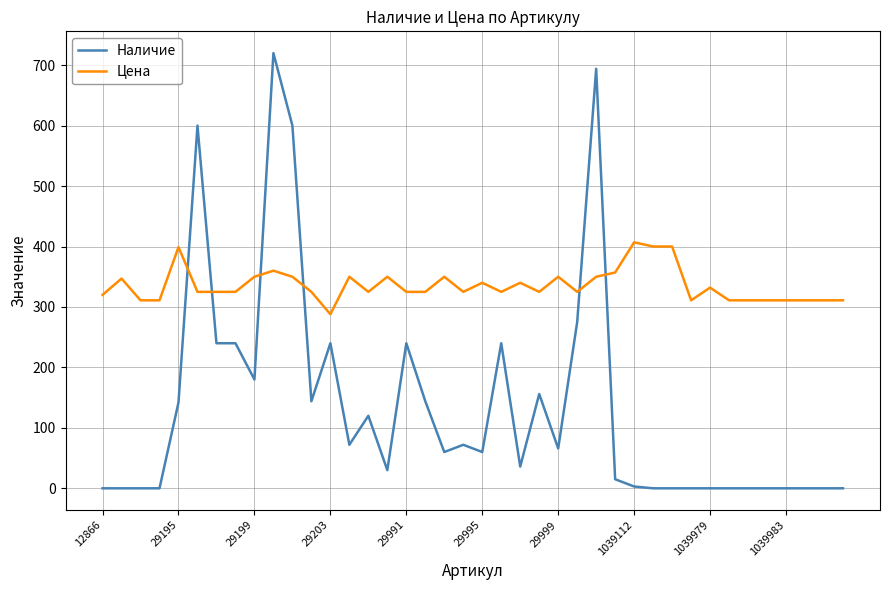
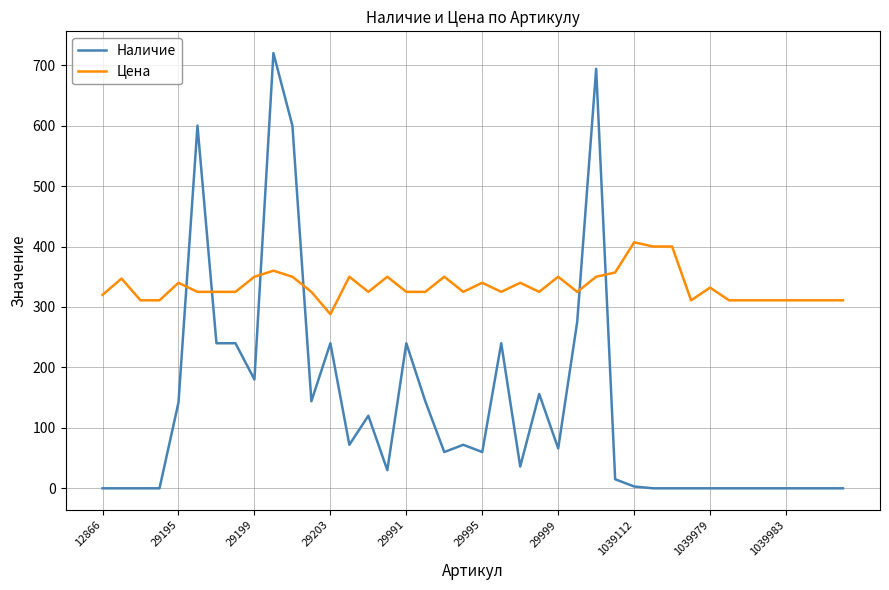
Цена, 29195: 400 -> 340
